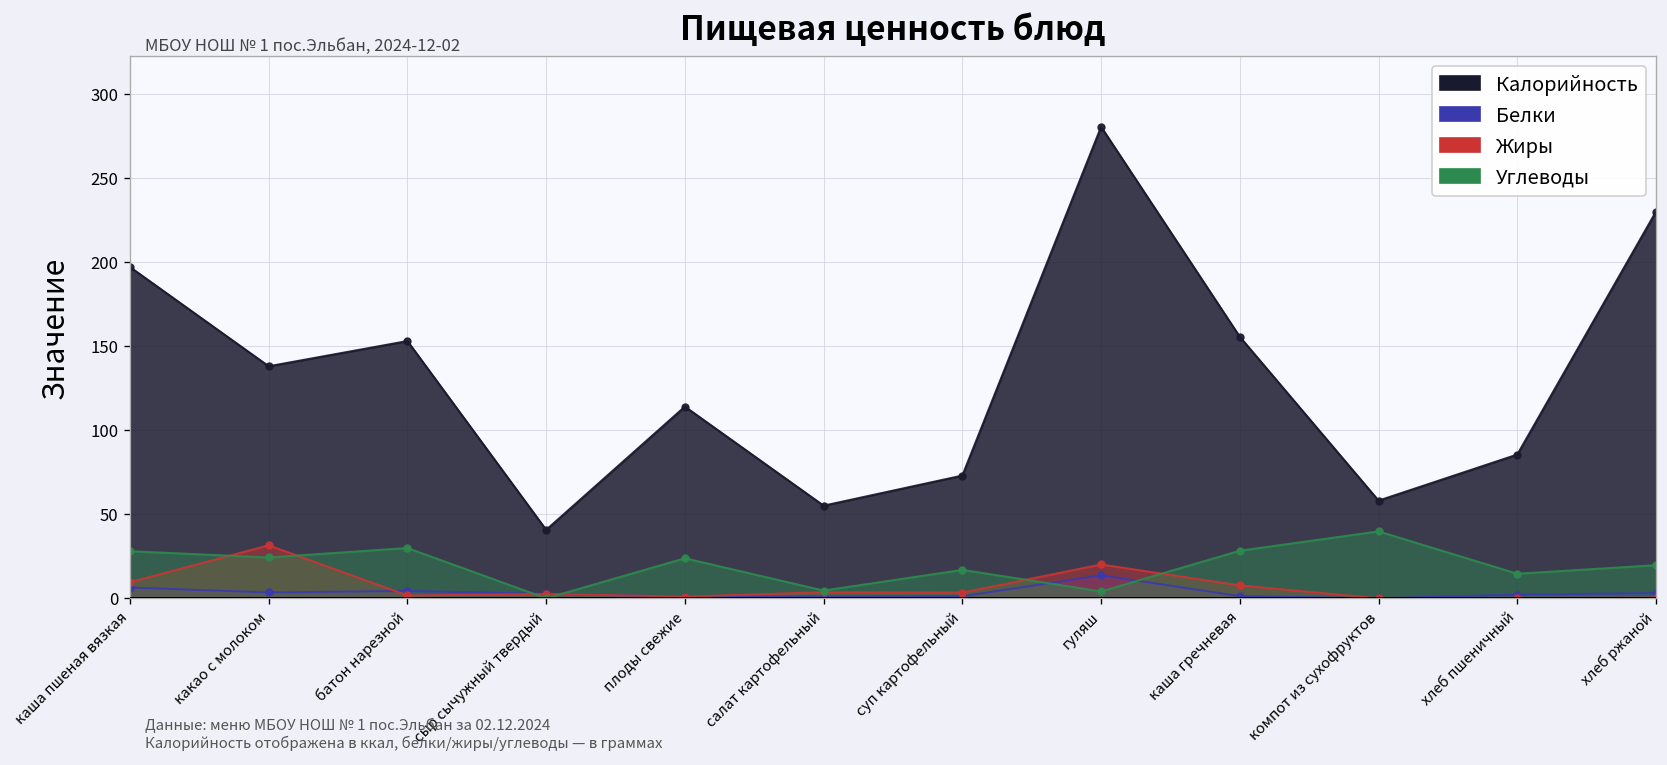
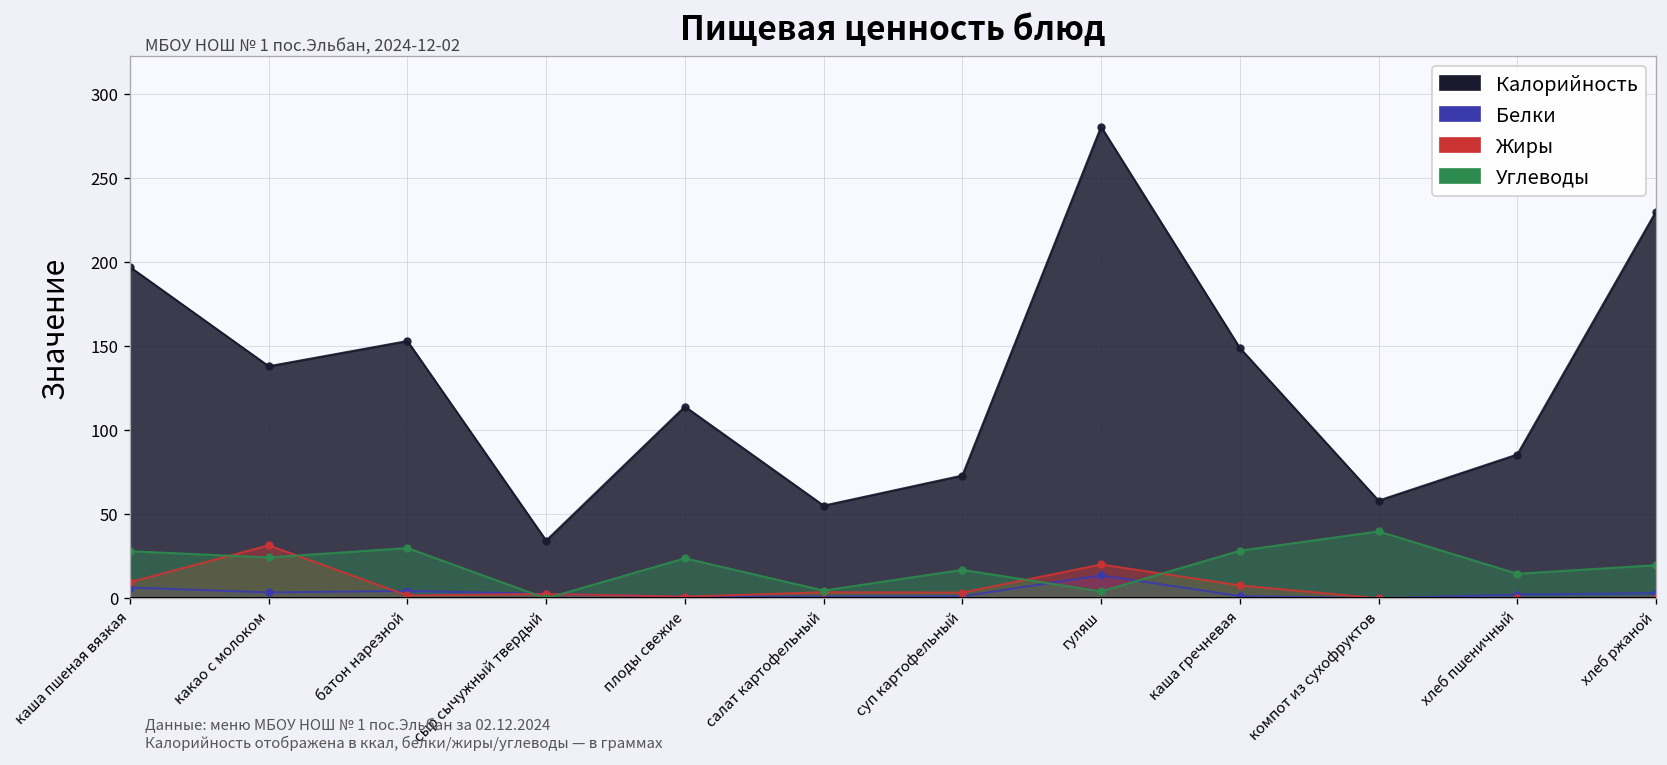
Калорийность, сыр сычужный твердый: 41 -> 34
Калорийность, каша гречневая: 156 -> 149
